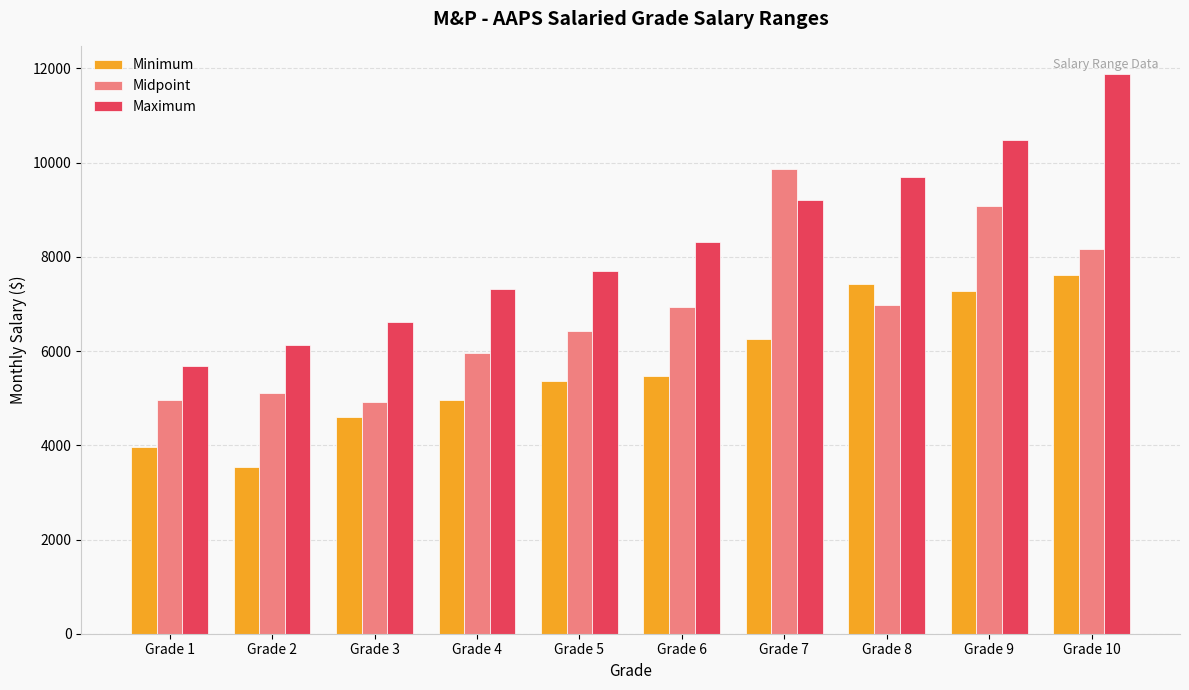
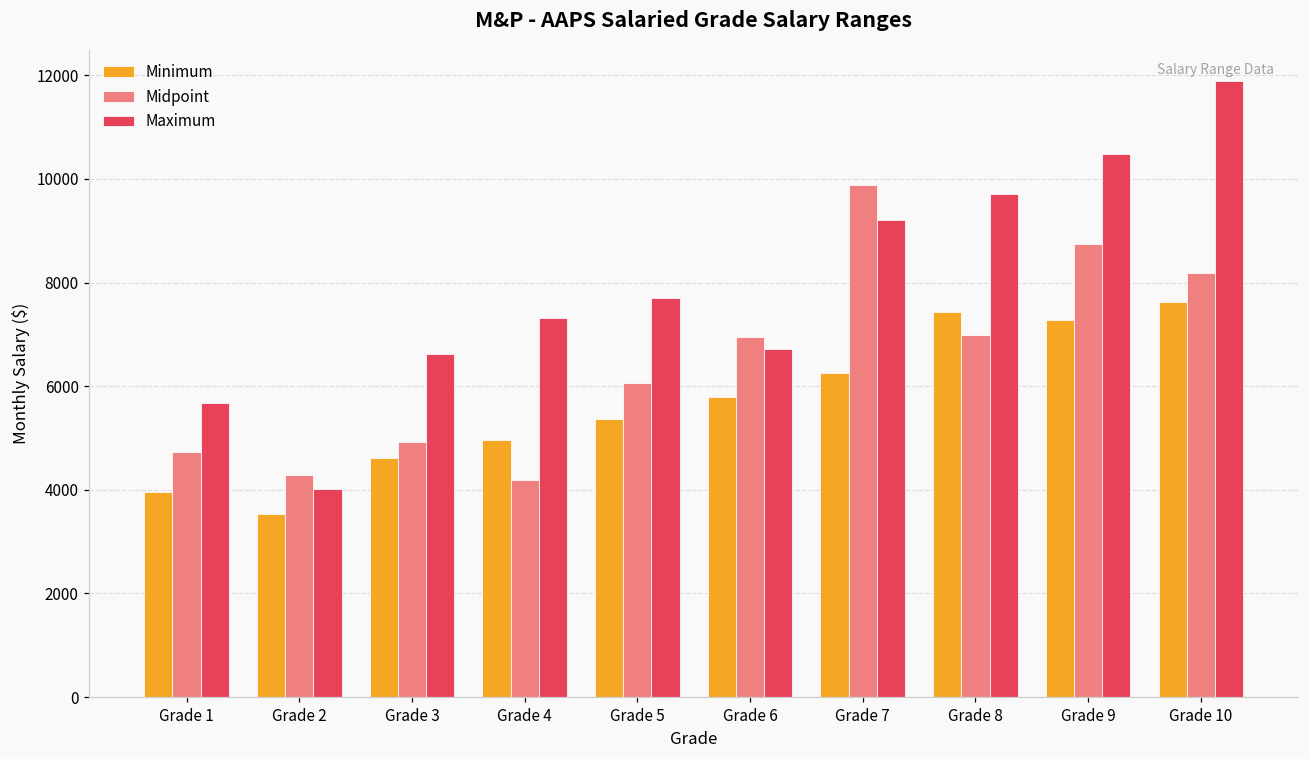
Midpoint, Grade 1: 5000 -> 4700
Midpoint, Grade 2: 5100 -> 4300
Maximum, Grade 2: 6100 -> 4000
Midpoint, Grade 4: 6000 -> 4200
Midpoint, Grade 5: 6400 -> 6100
Minimum, Grade 6: 5500 -> 5800
Maximum, Grade 6: 8300 -> 6700
Midpoint, Grade 9: 9100 -> 8700
